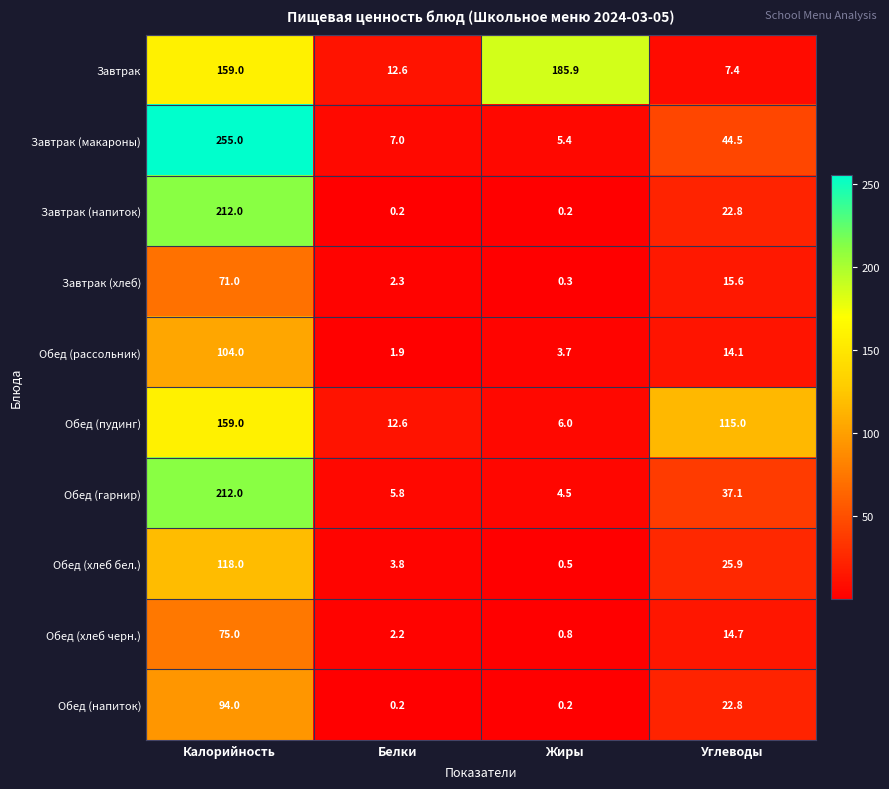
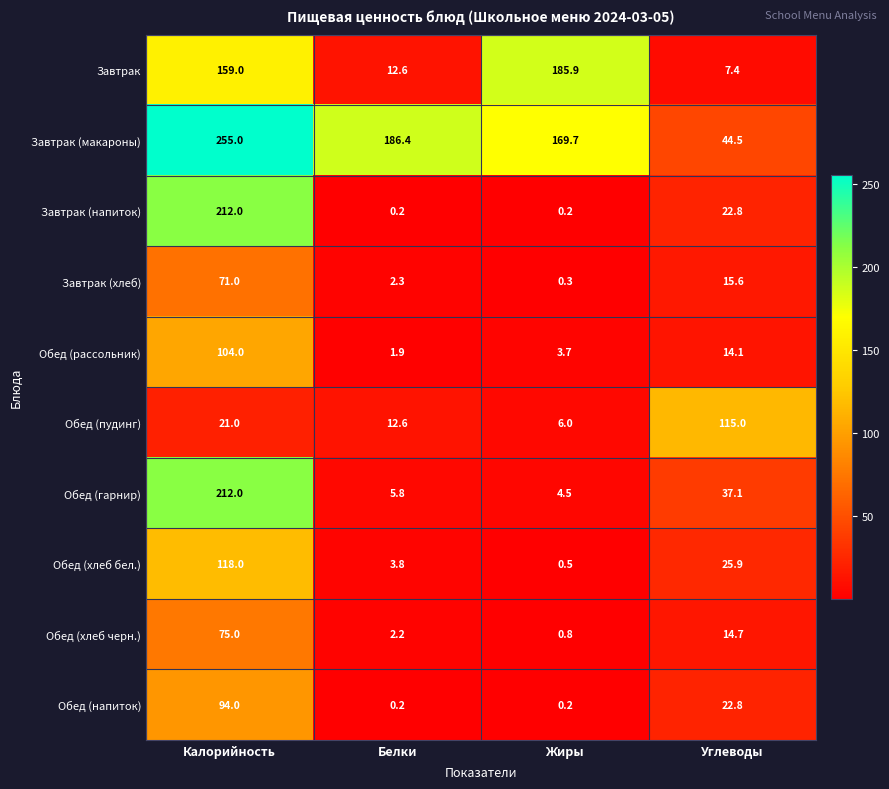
Завтрак (макароны), Белки: 7.0 -> 186.4
Завтрак (макароны), Жиры: 5.4 -> 169.7
Обед (пудинг), Калорийность: 159.0 -> 21.0
